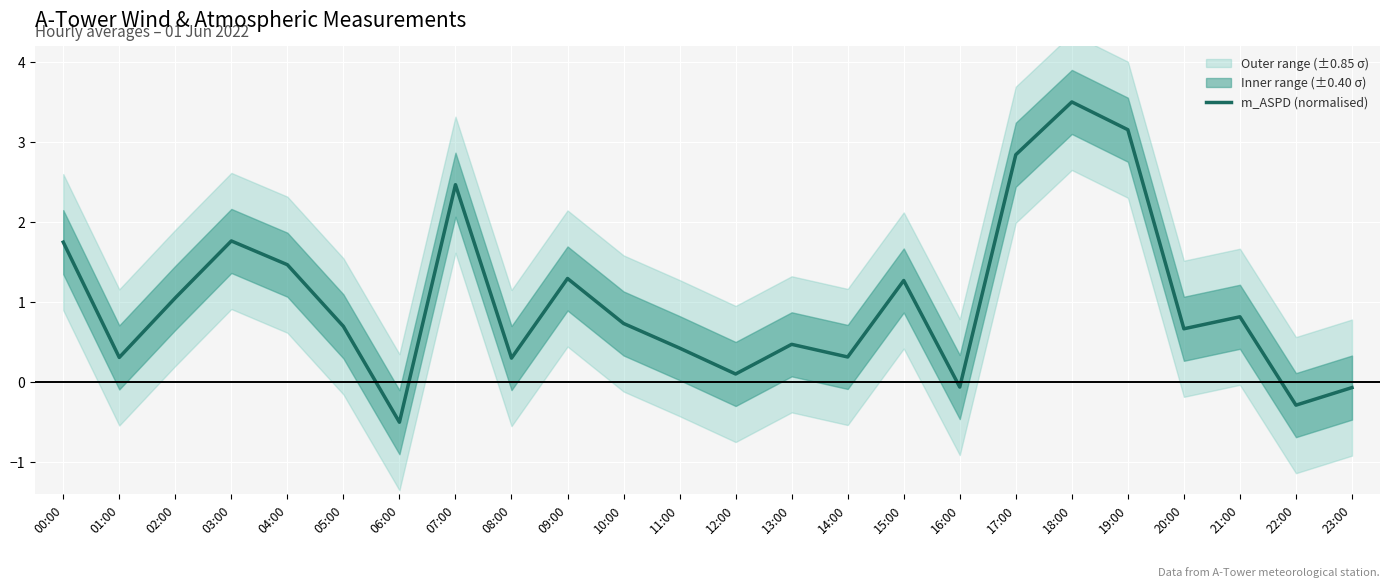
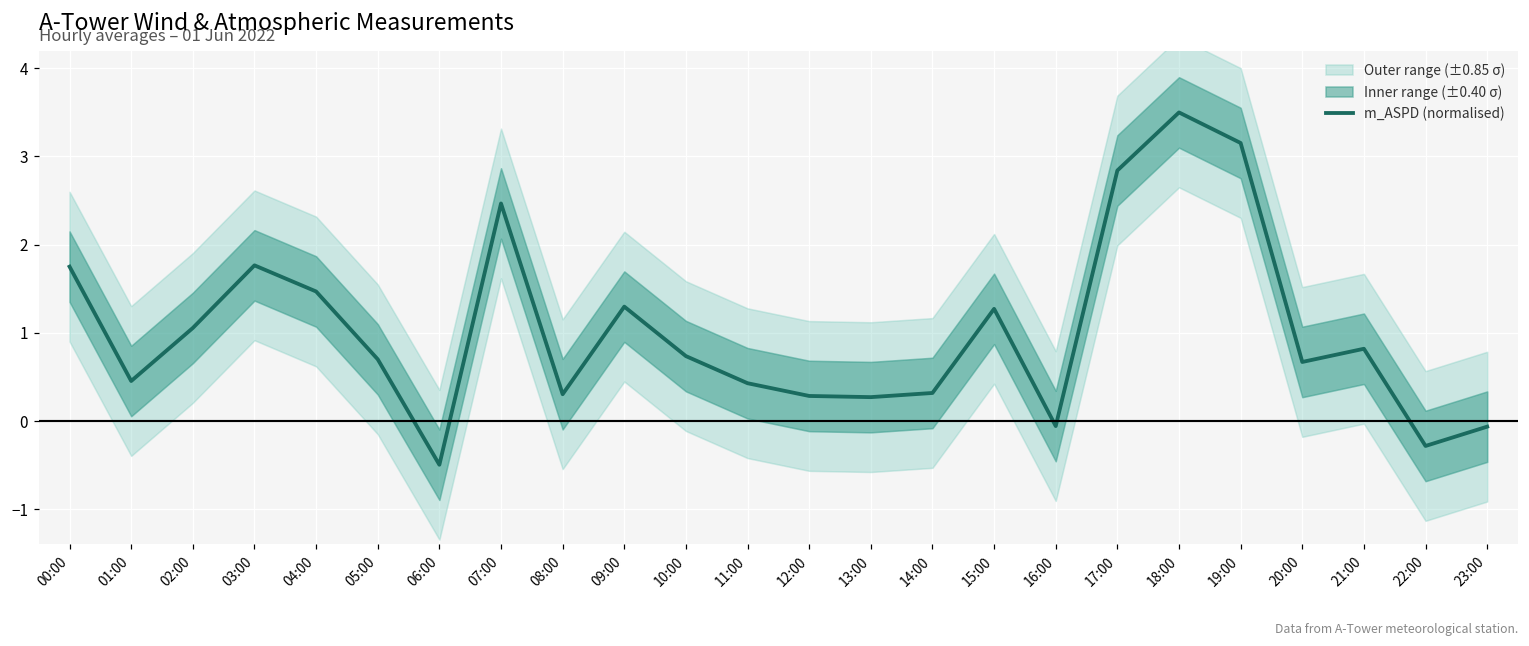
m_ASPD (normalised), 01:00: 0.3 -> 0.5
m_ASPD (normalised), 12:00: 0.1 -> 0.3
m_ASPD (normalised), 13:00: 0.5 -> 0.3
